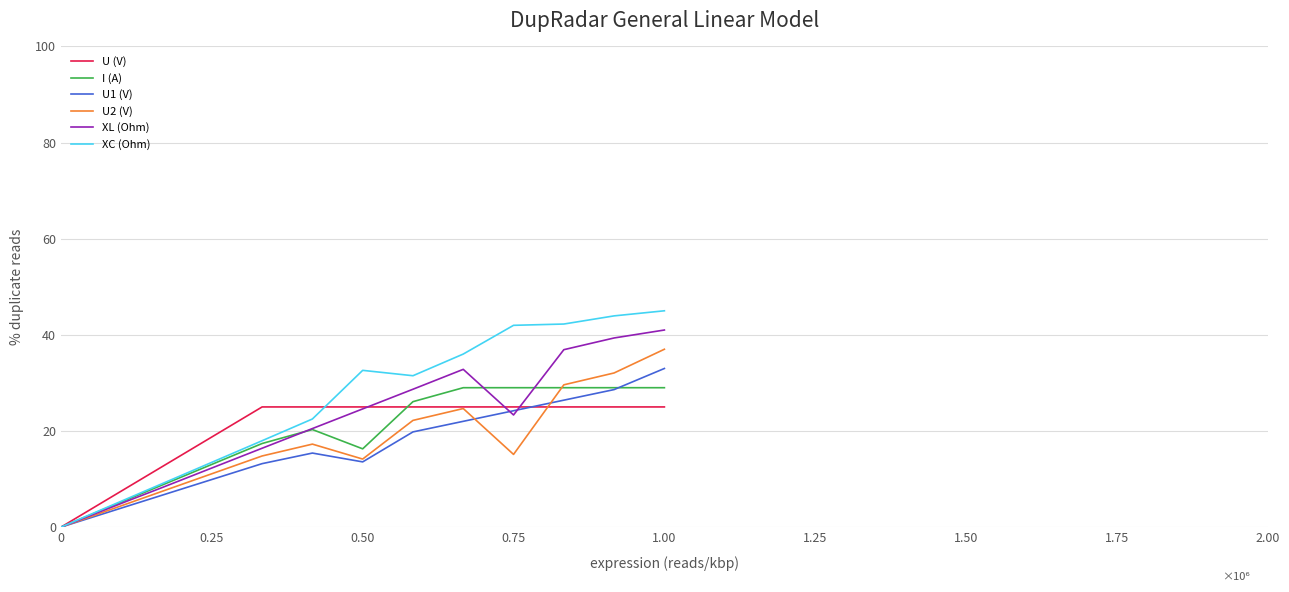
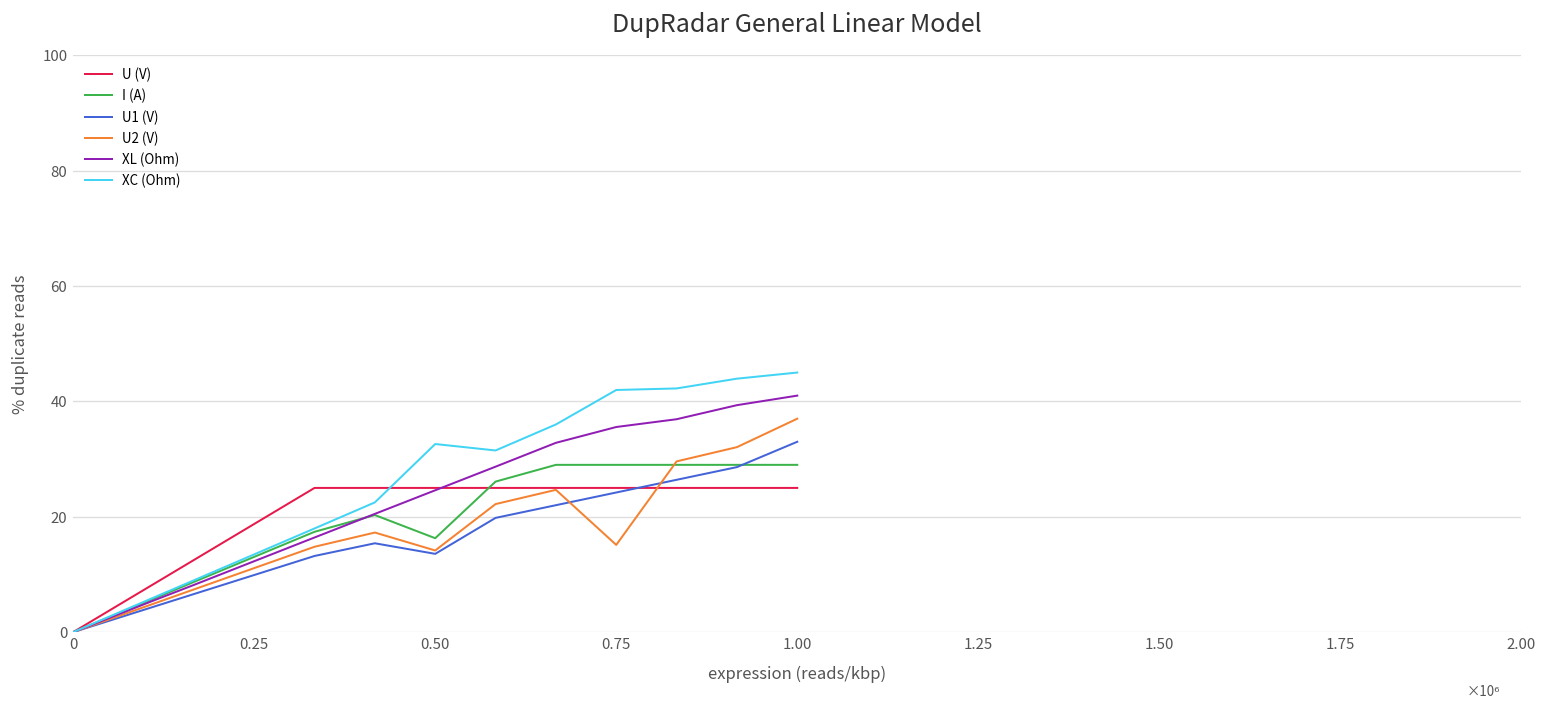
XL (Ohm), 0.75: 23 -> 36
